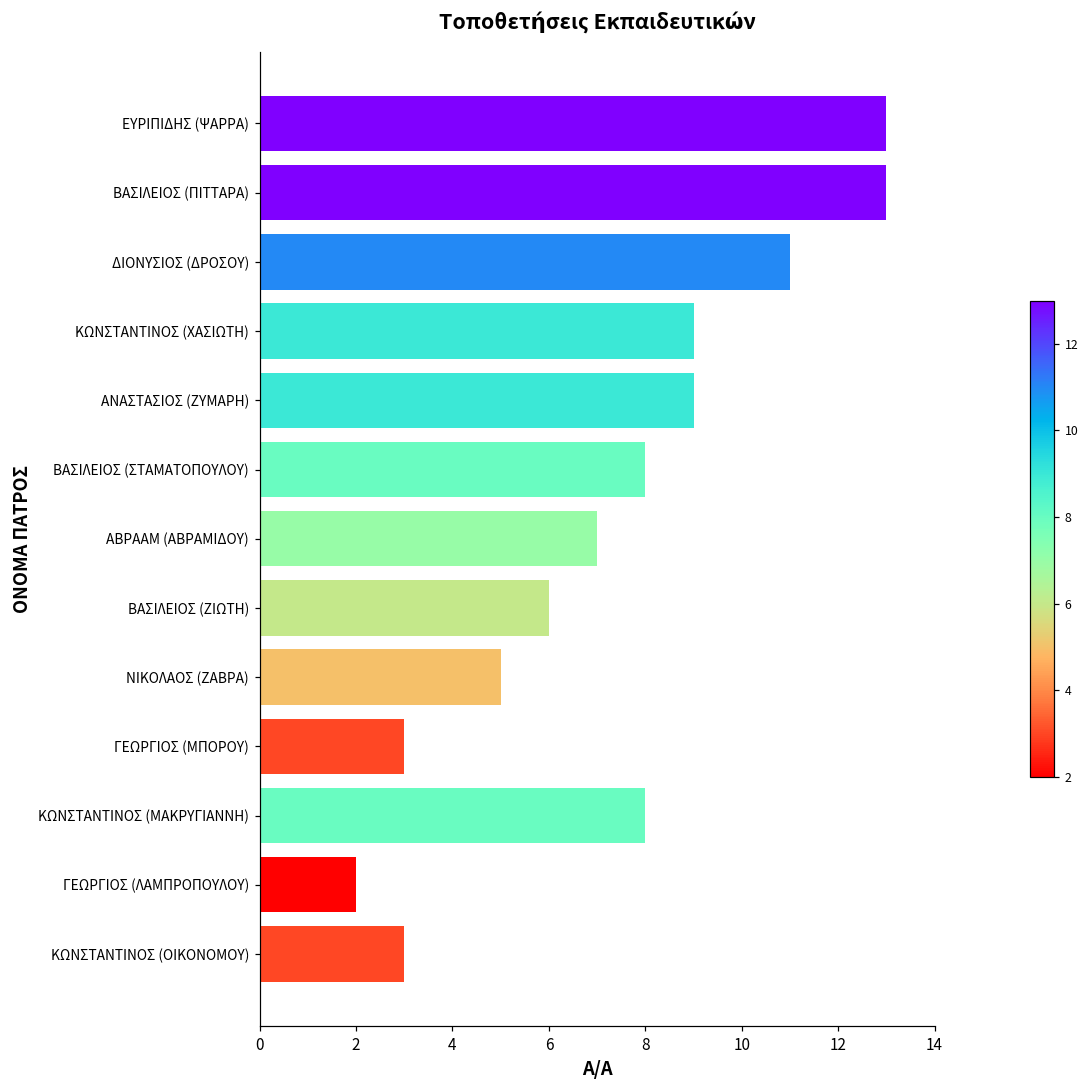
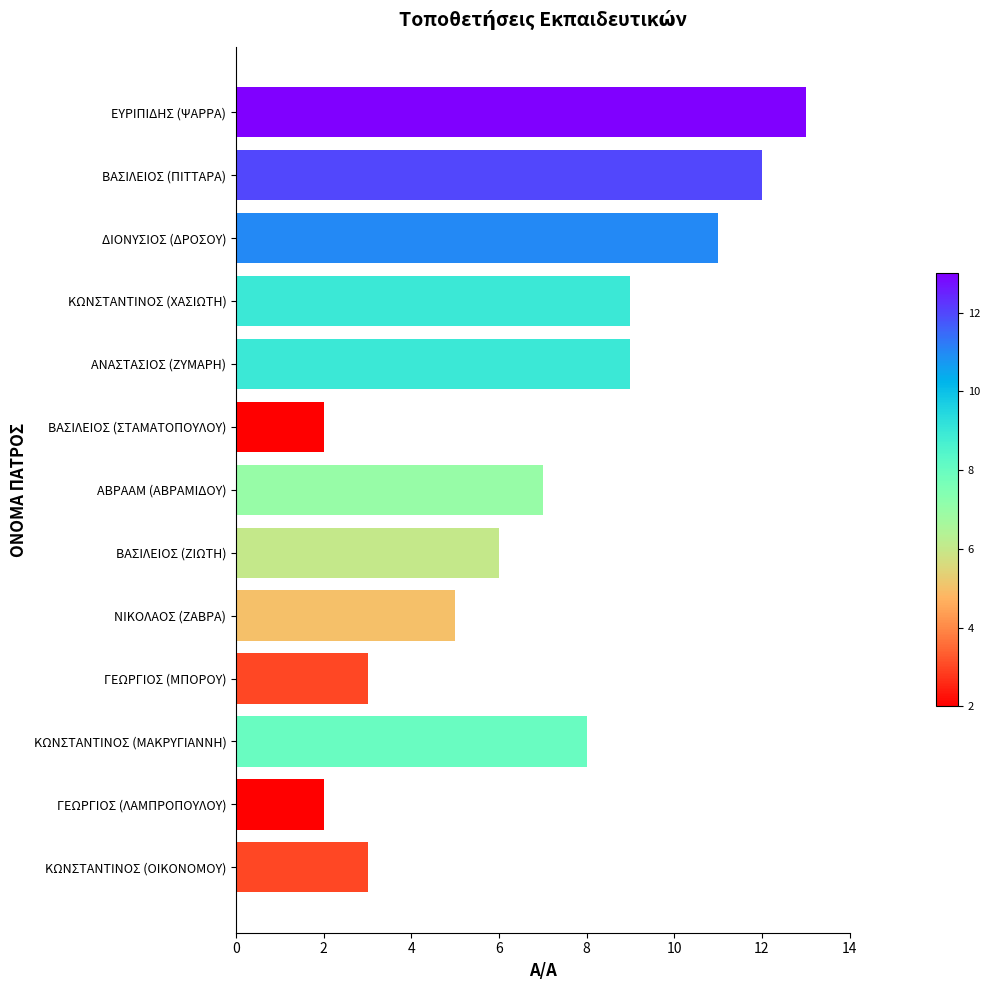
ΒΑΣΙΛΕΙΟΣ (ΠΙΤΤΑΡΑ): 13 -> 12
ΒΑΣΙΛΕΙΟΣ (ΣΤΑΜΑΤΟΠΟΥΛΟΥ): 8 -> 2
